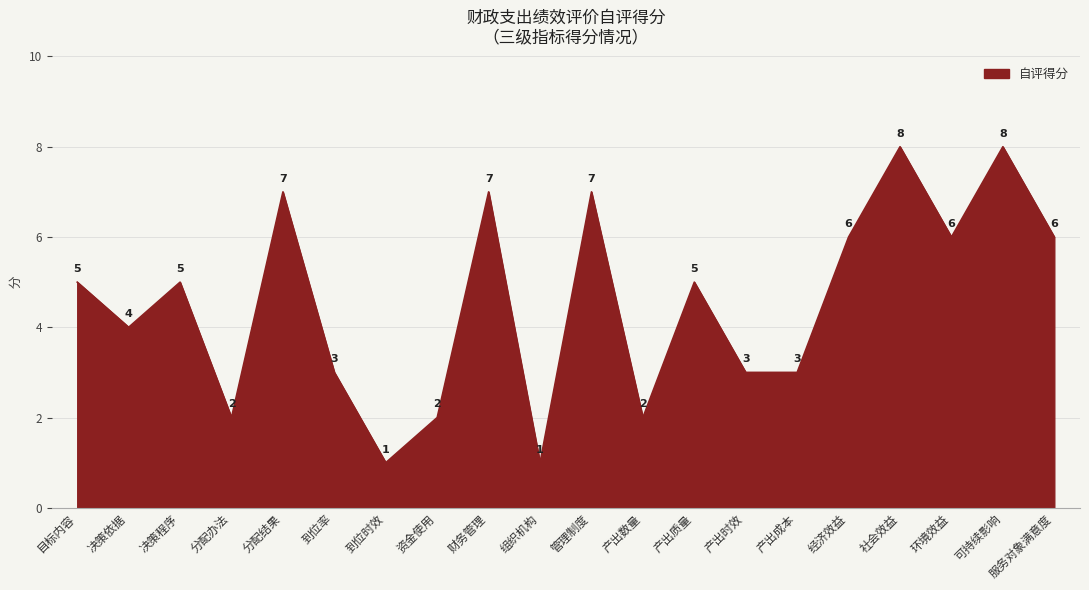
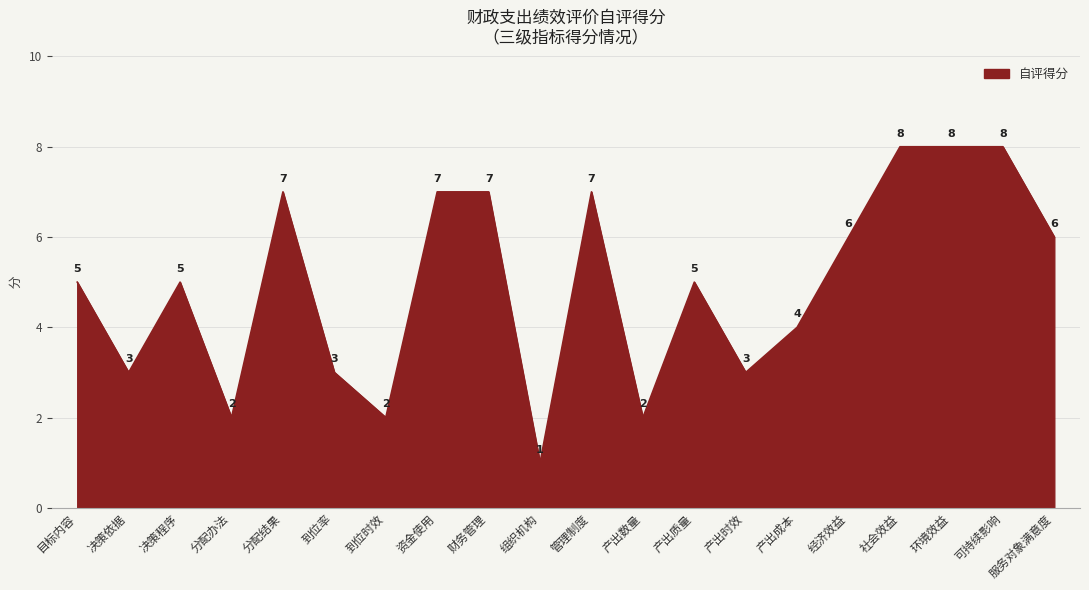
决策依据: 4 -> 3
到位时效: 1 -> 2
资金使用: 2 -> 7
产出成本: 3 -> 4
环境效益: 6 -> 8
